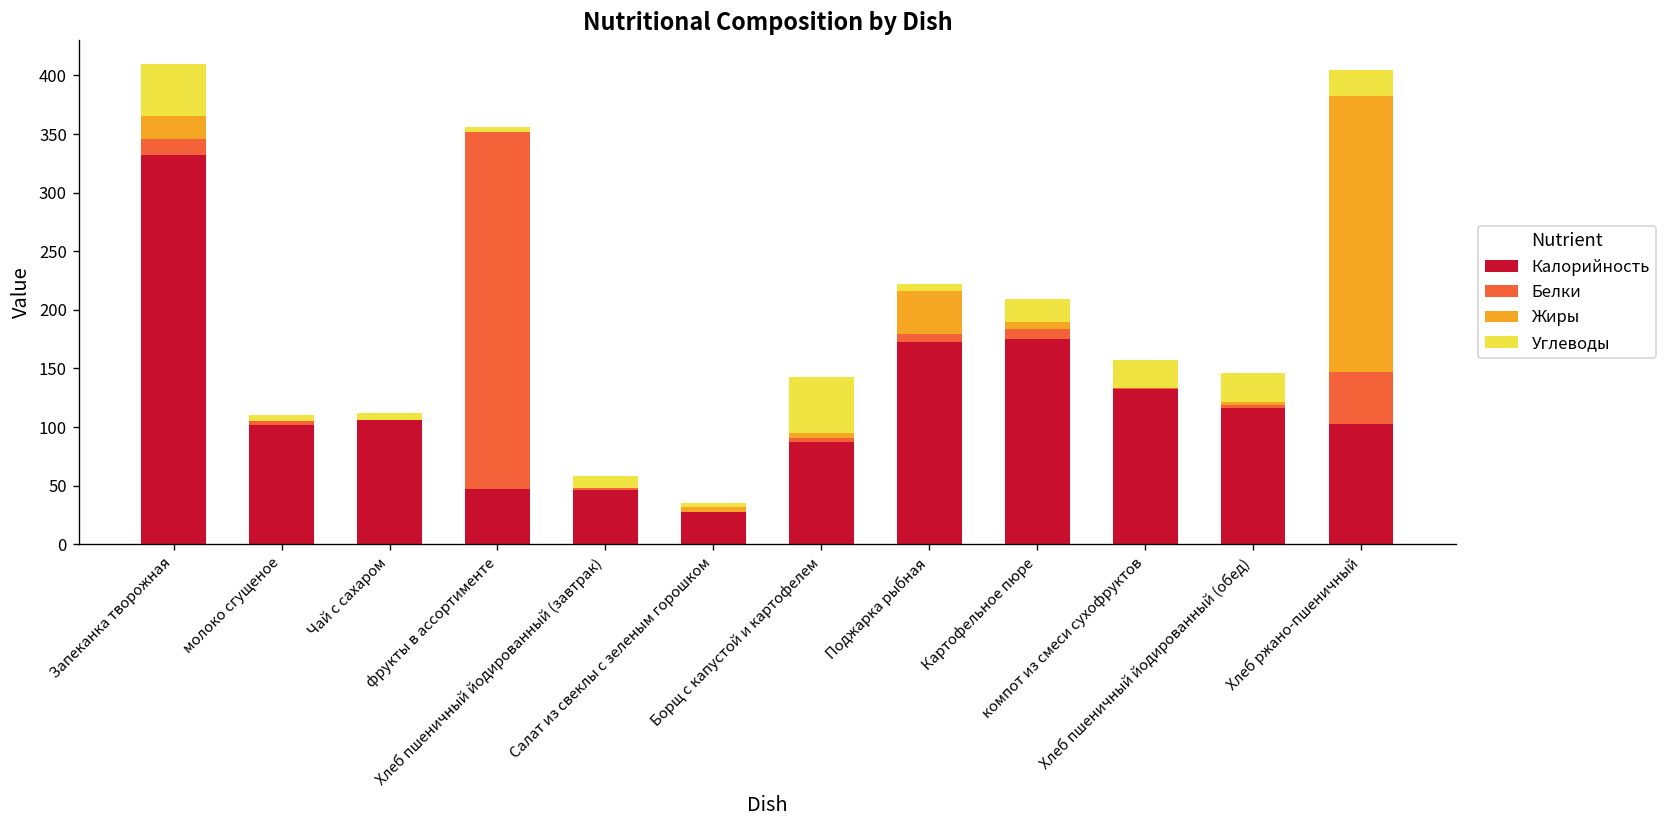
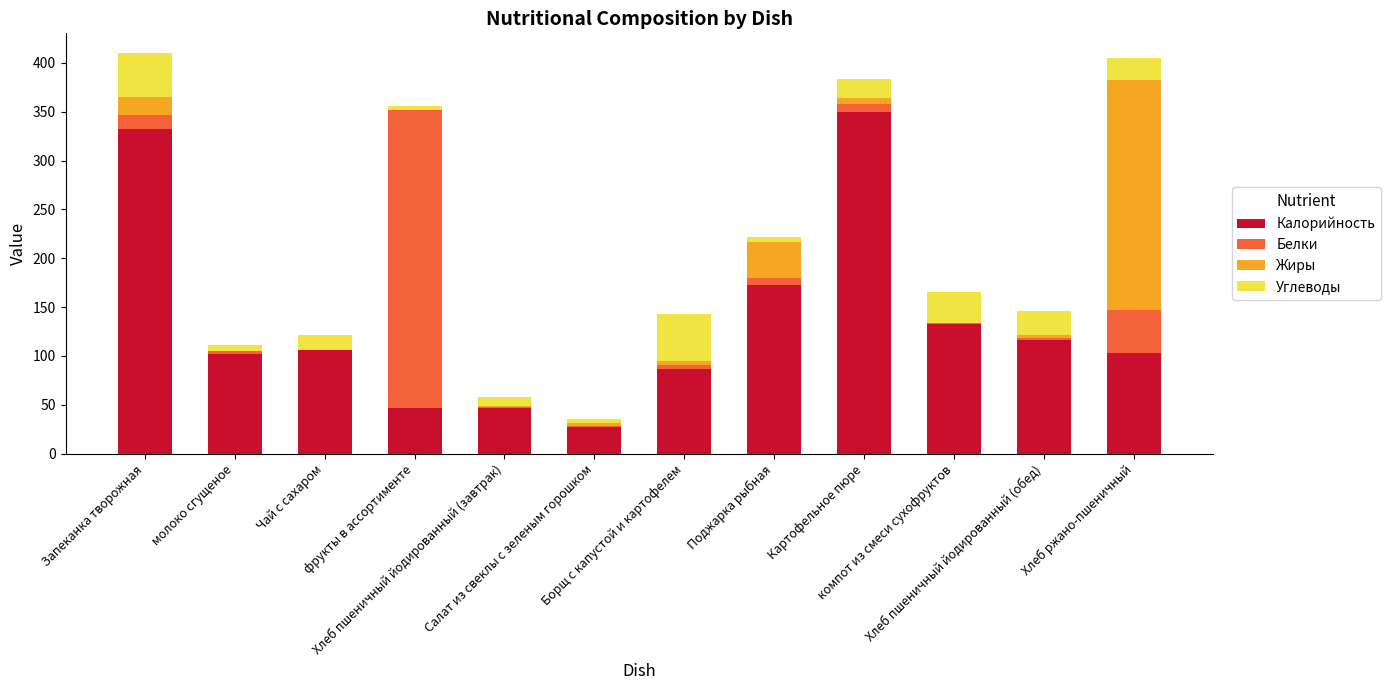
Углеводы, Чай с сахаром: 10 -> 20
Калорийность, Картофельное пюре: 170 -> 350
Углеводы, компот из смеси сухофруктов: 20 -> 30
